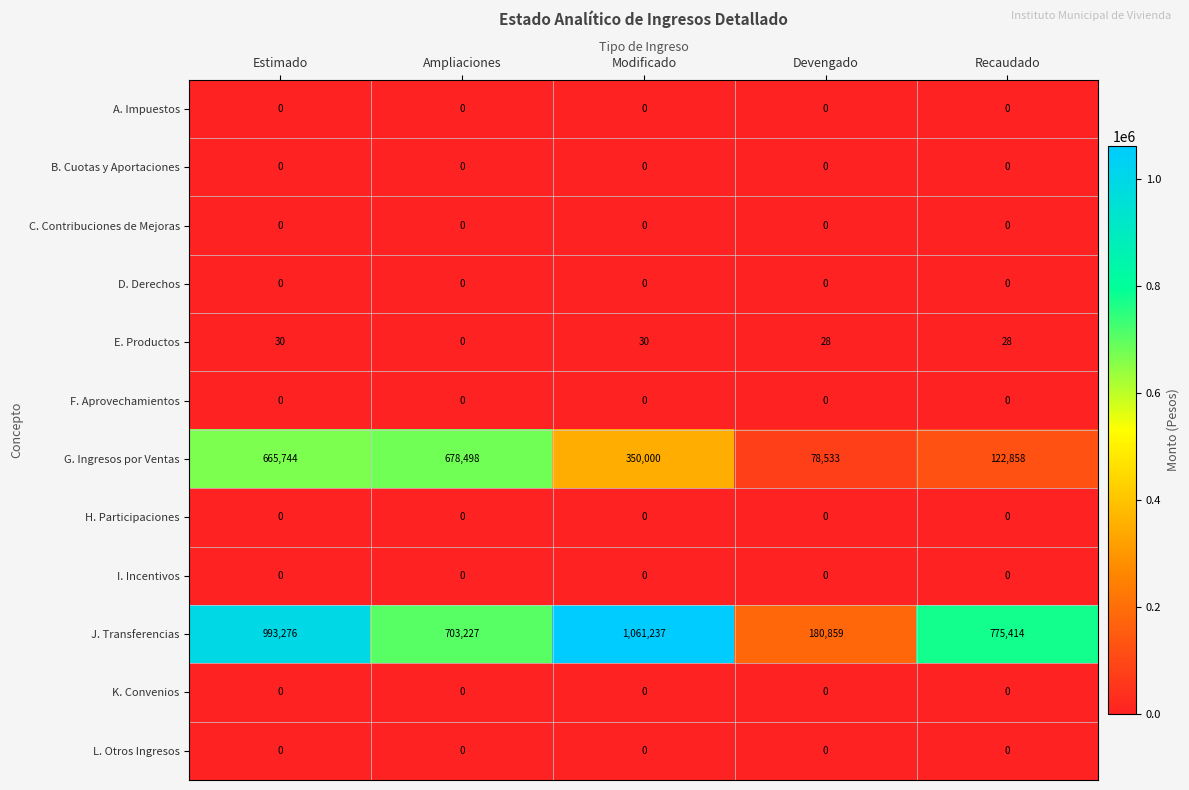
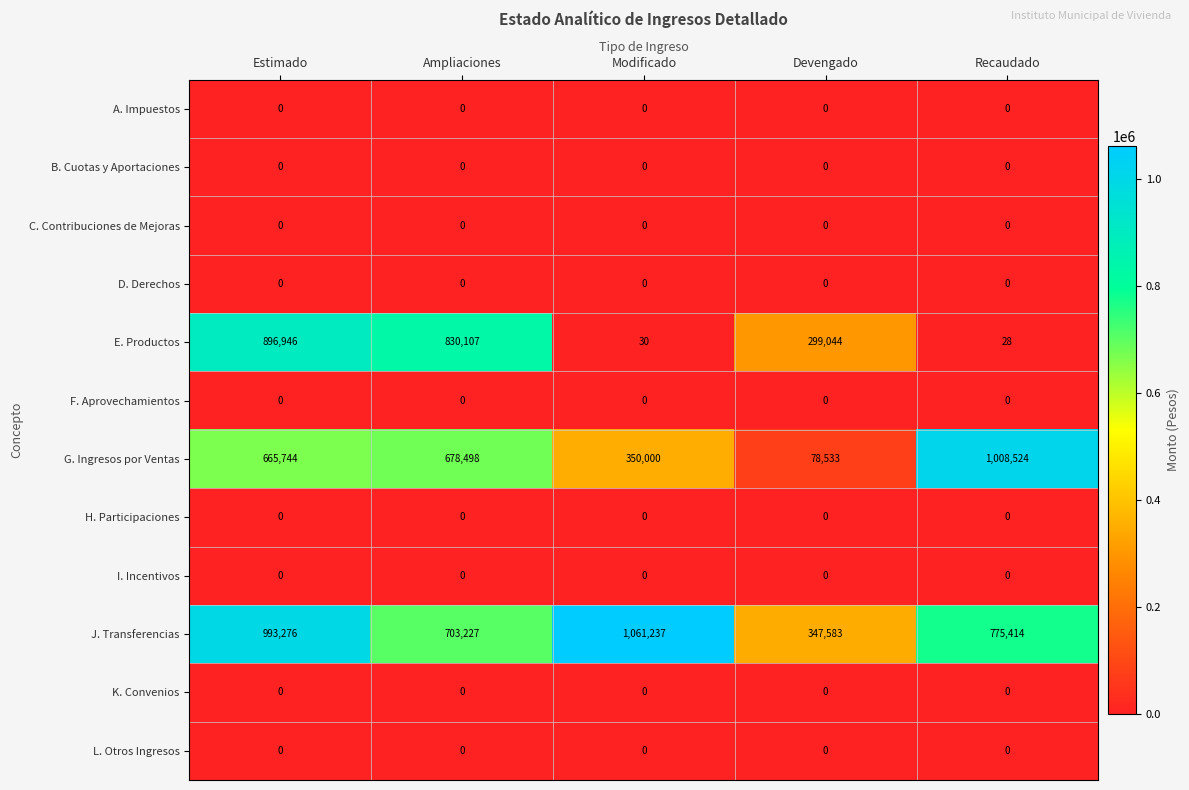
E. Productos, Estimado: 30 -> 896,946
E. Productos, Ampliaciones: 0 -> 830,107
E. Productos, Devengado: 28 -> 299,044
G. Ingresos por Ventas, Recaudado: 122,858 -> 1,008,524
J. Transferencias, Devengado: 180,859 -> 347,583
